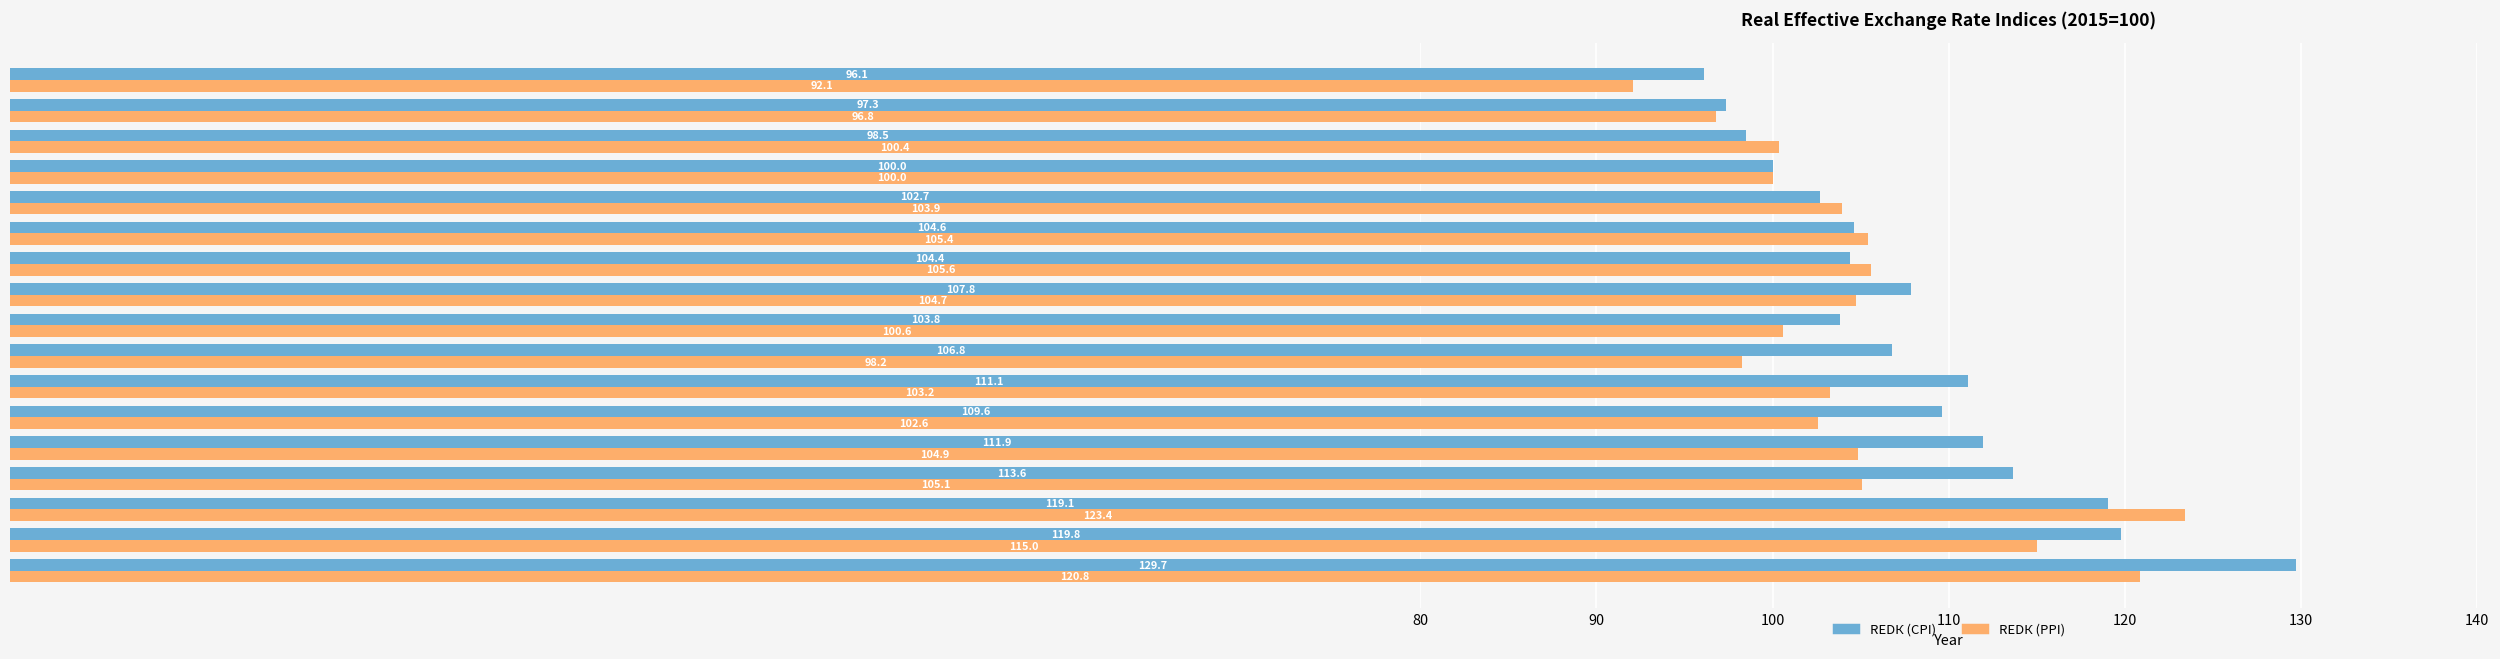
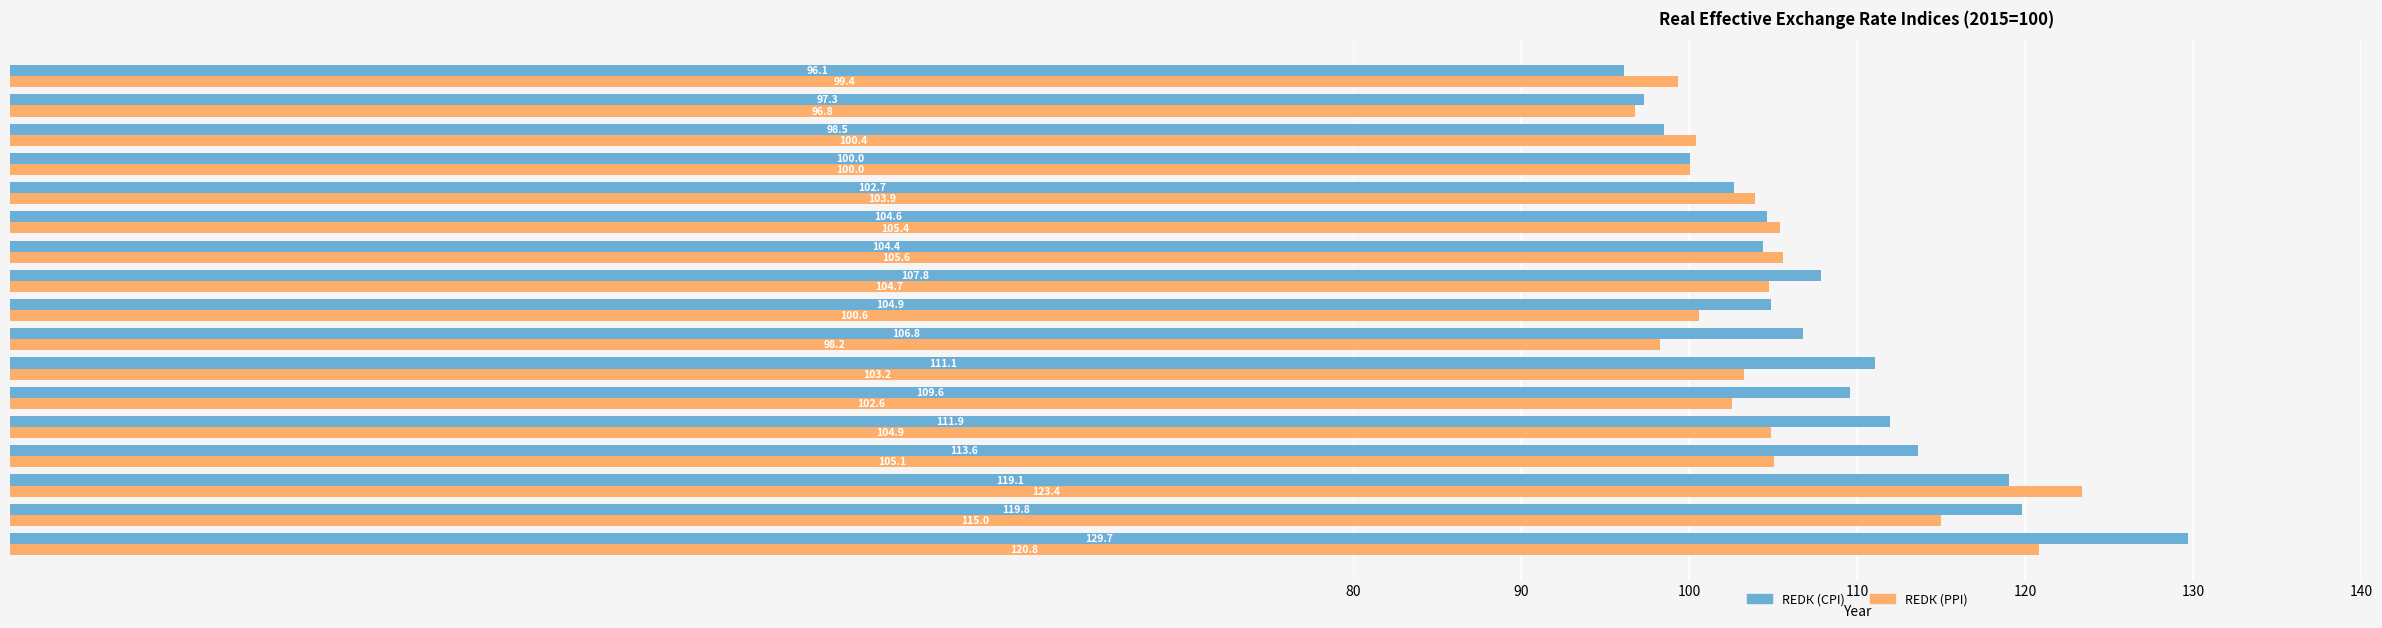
REDК (PPI), 2018: 92.1 -> 99.4
REDК (CPI), 2010: 103.8 -> 104.9
